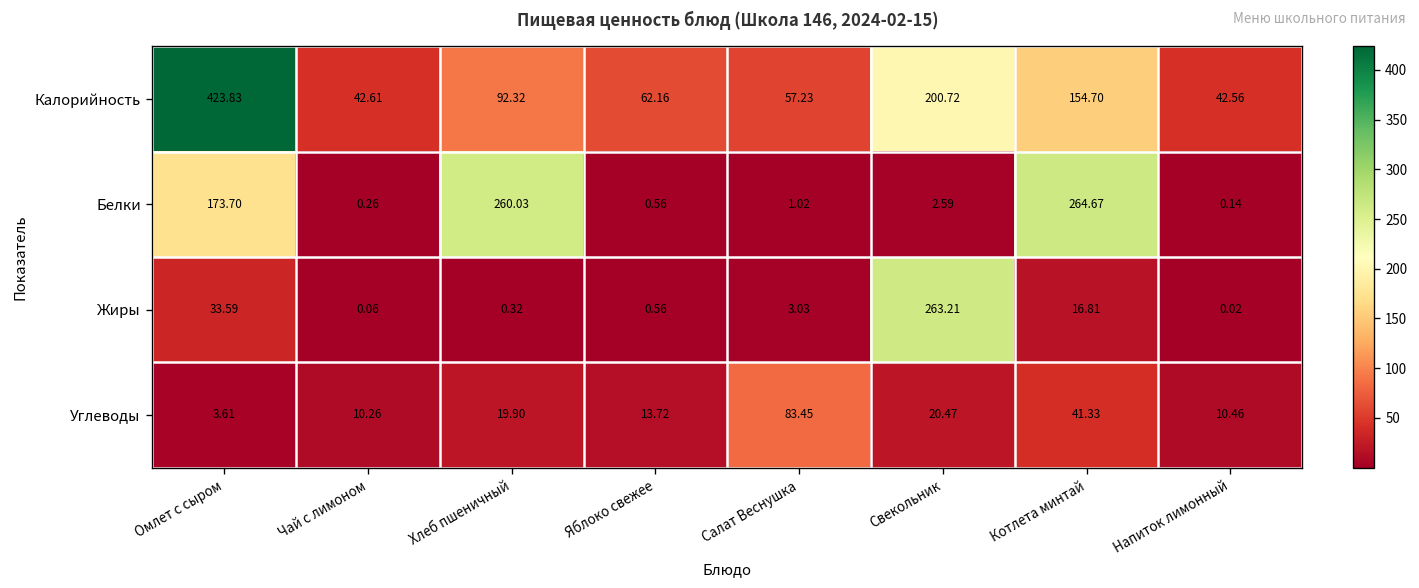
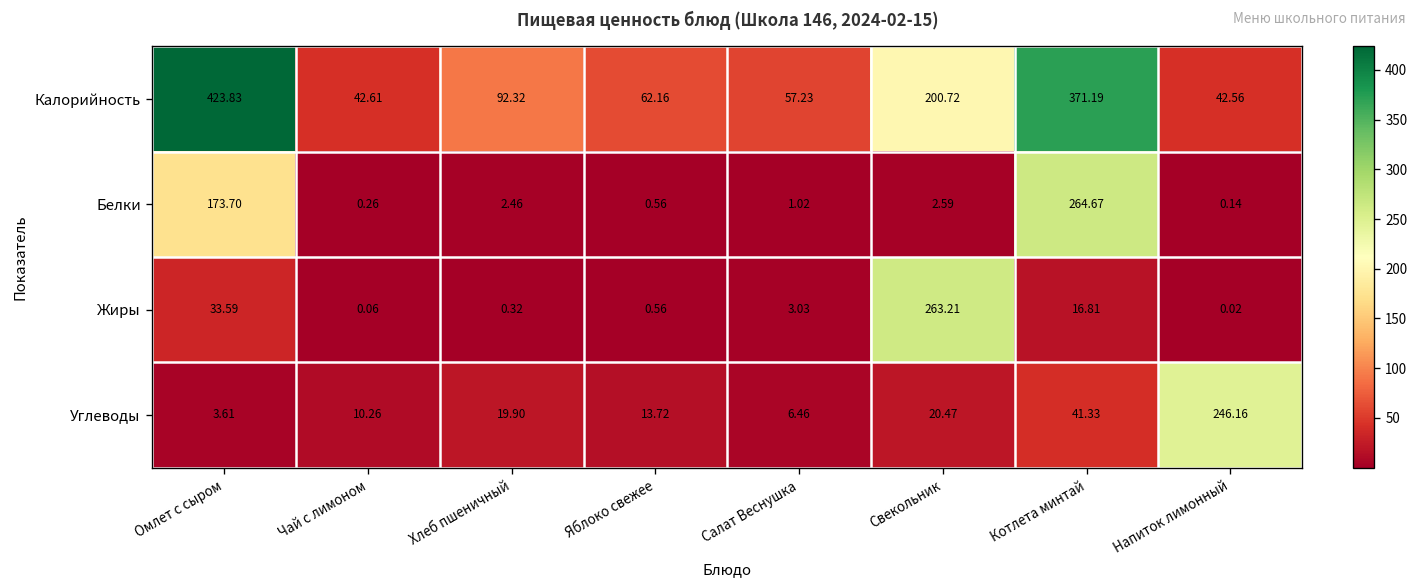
Калорийность, Котлета минтай: 154.70 -> 371.19
Белки, Хлеб пшеничный: 260.03 -> 2.46
Углеводы, Салат Веснушка: 83.45 -> 6.46
Углеводы, Напиток лимонный: 10.46 -> 246.16
